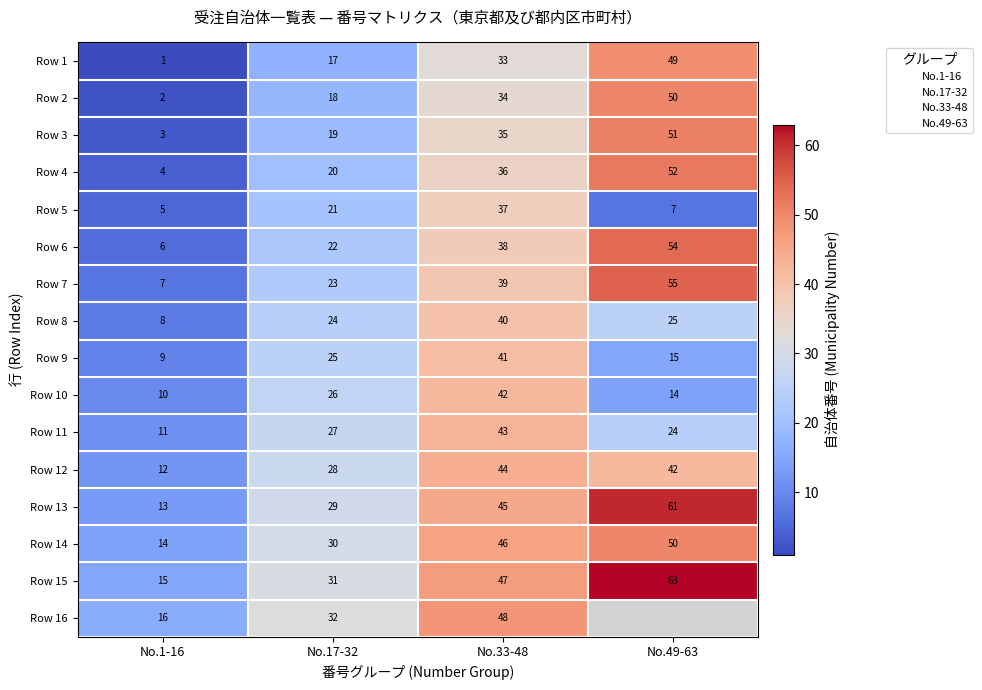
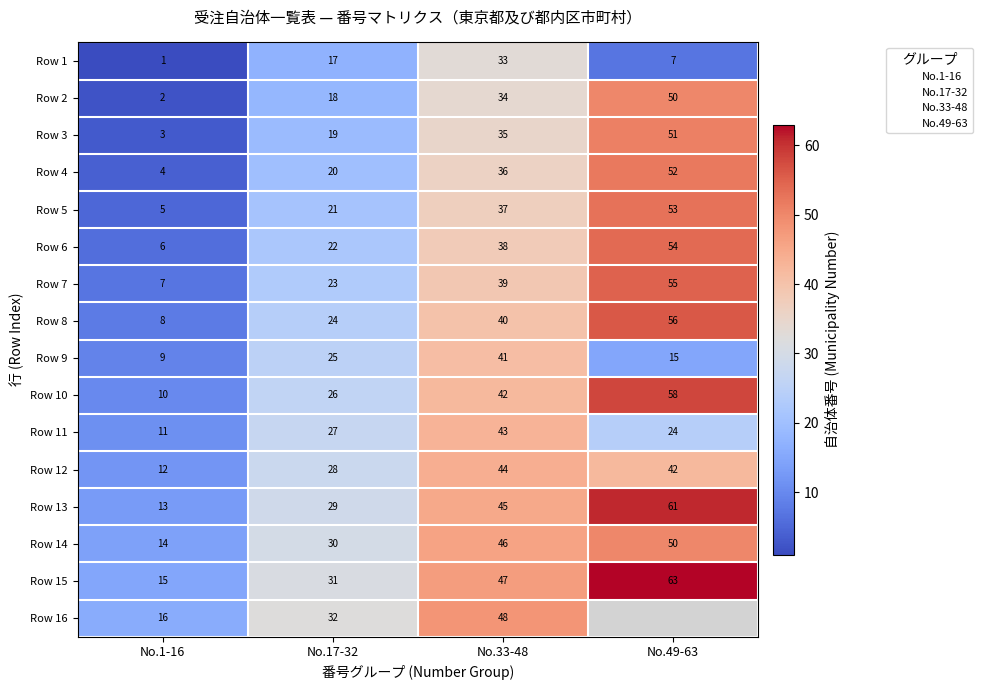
Row 1, No.49-63: 49 -> 7
Row 5, No.49-63: 7 -> 53
Row 8, No.49-63: 25 -> 56
Row 10, No.49-63: 14 -> 58
